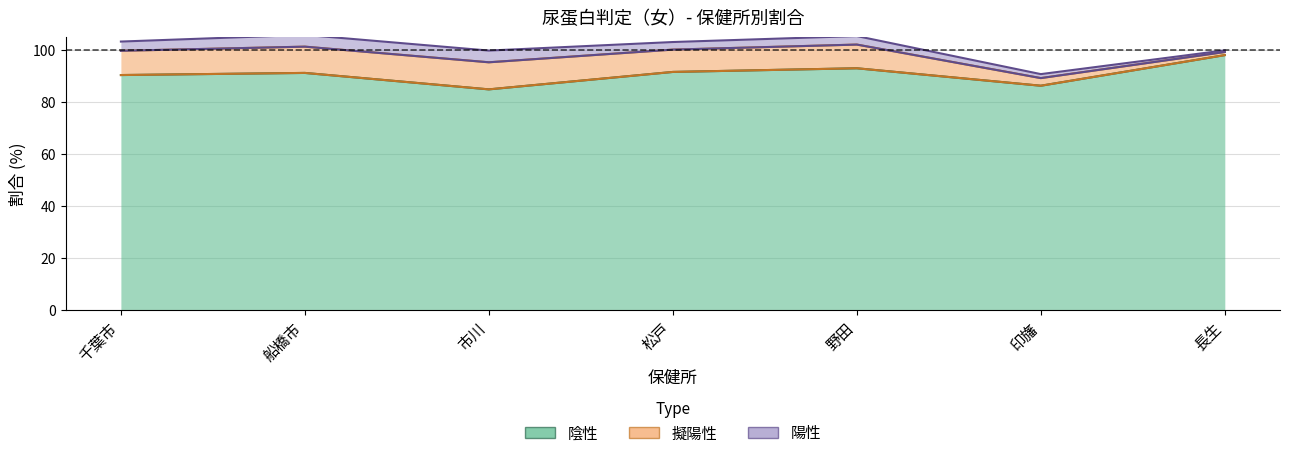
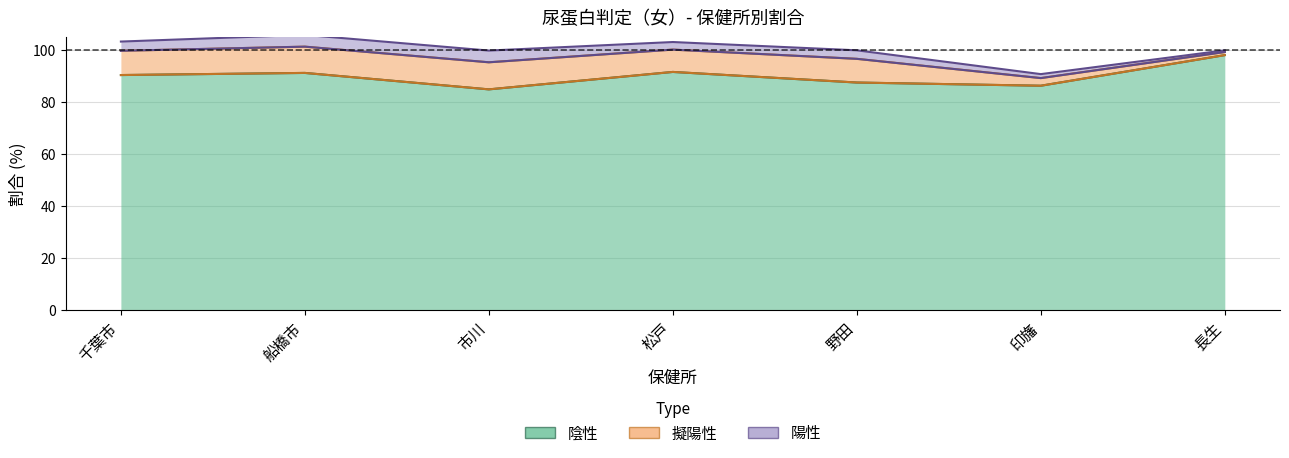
陰性, 野田: 93 -> 88
